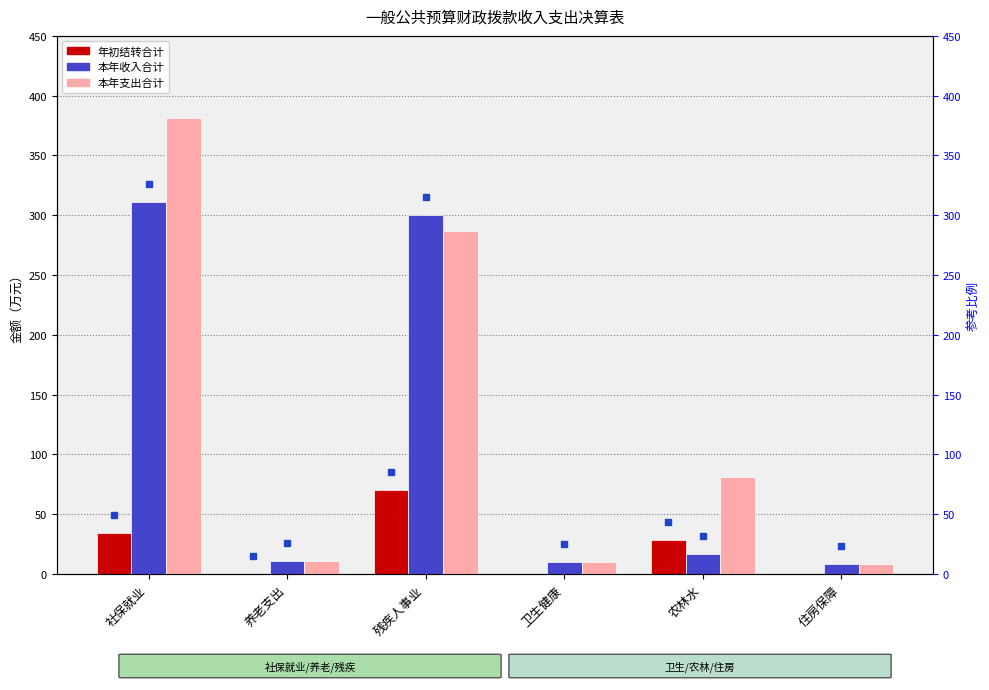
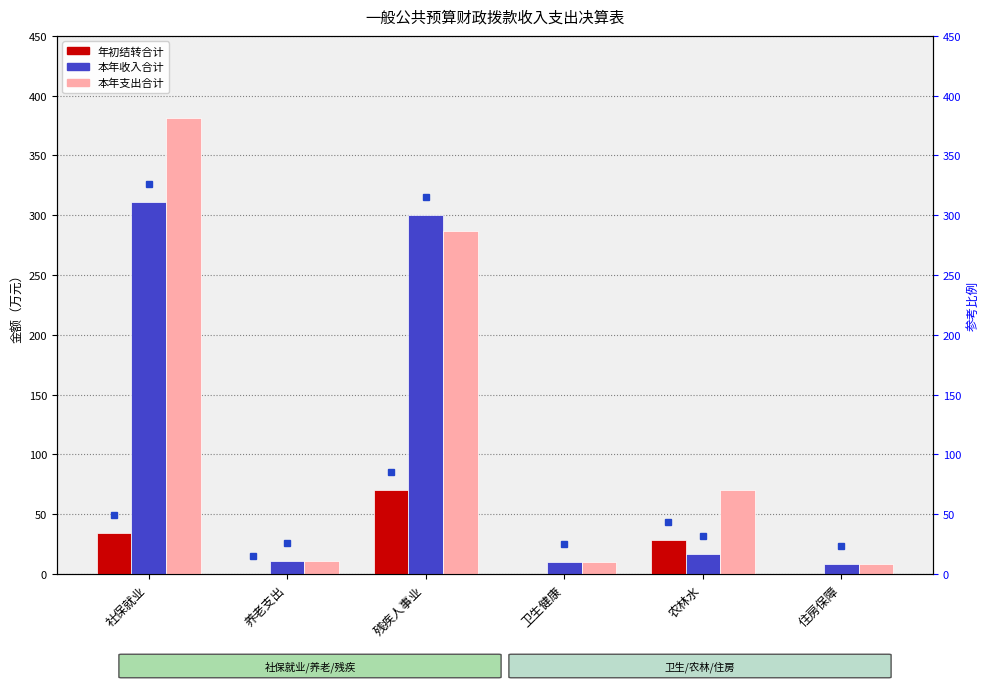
本年支出合计, 农林水: 81 -> 70
